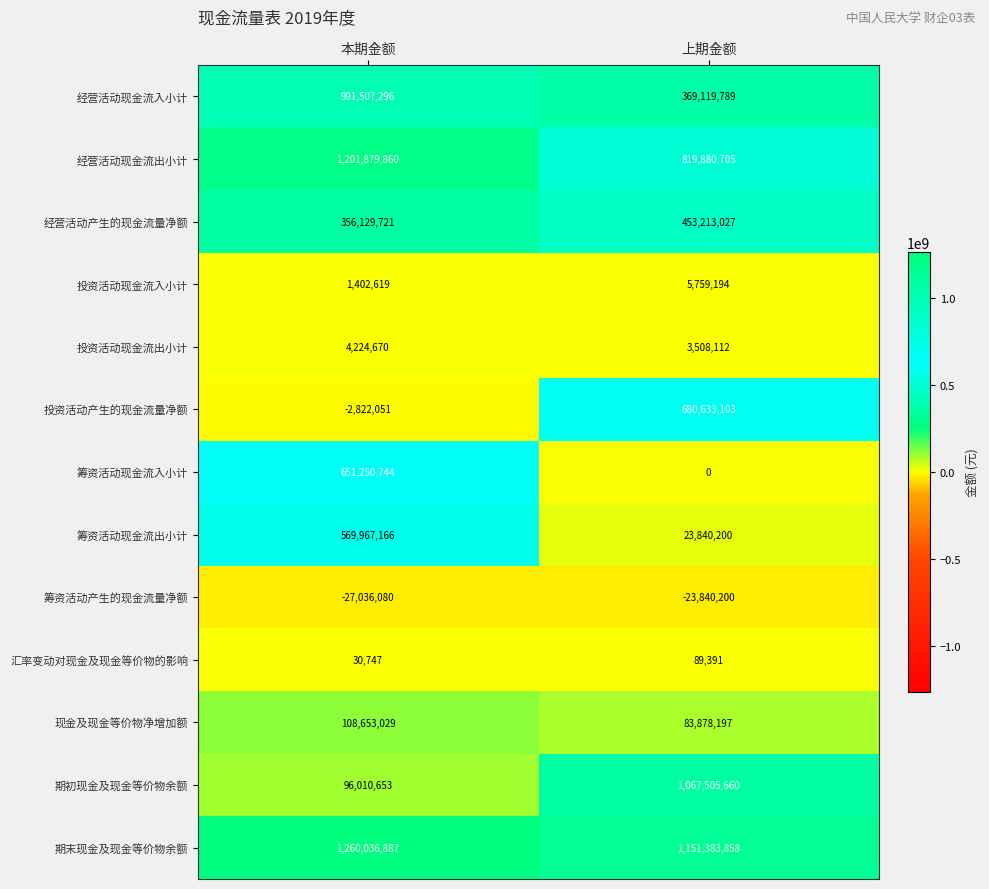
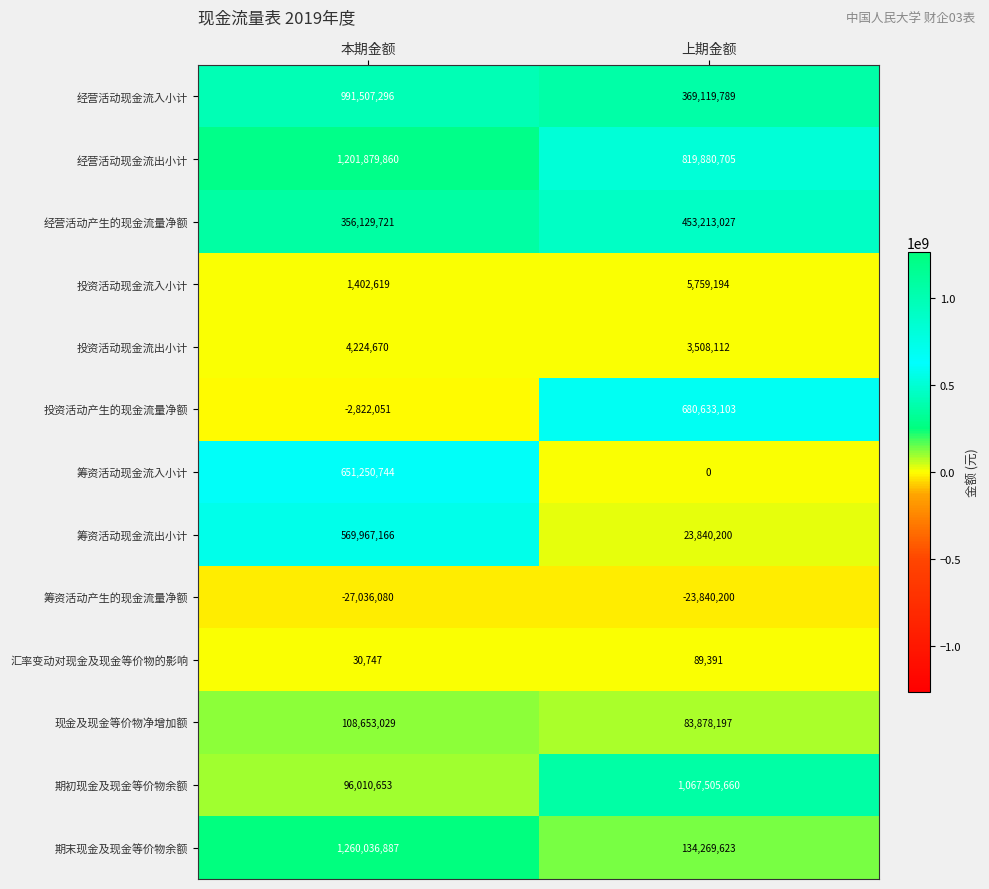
期末现金及现金等价物余额, 上期金额: 1,151,383,858 -> 134,269,623
